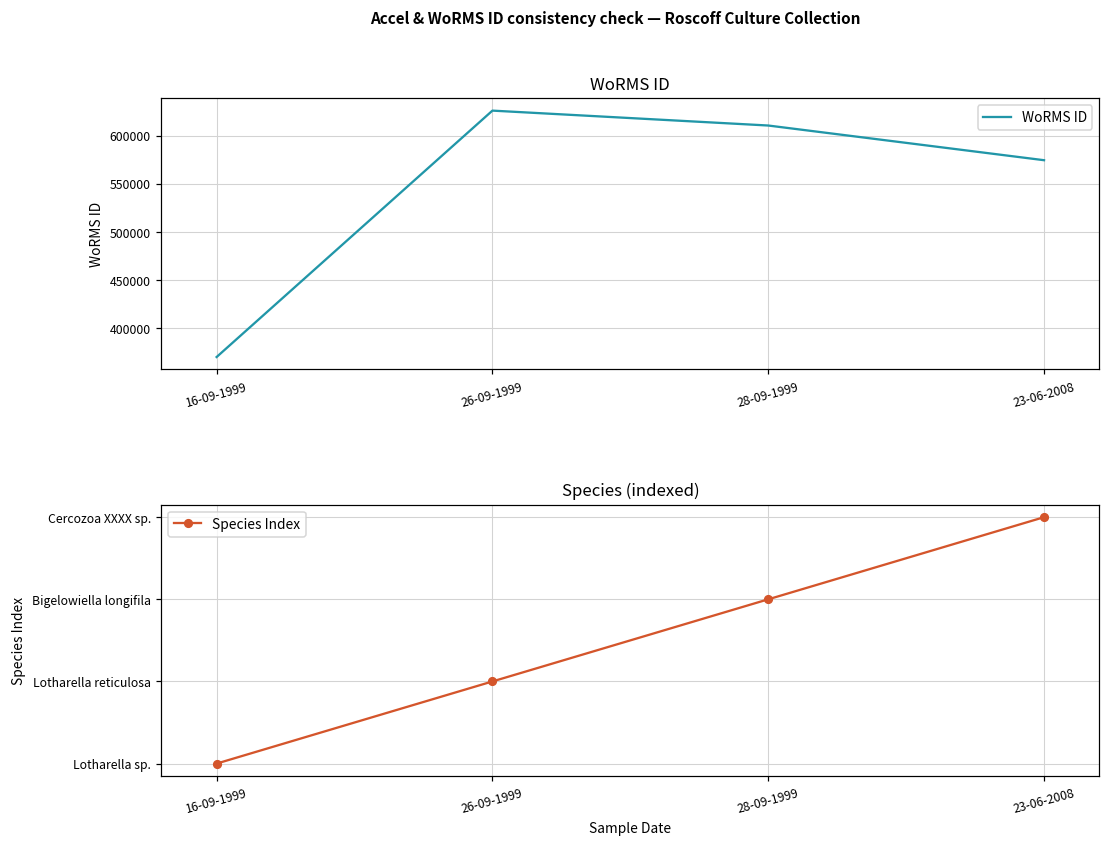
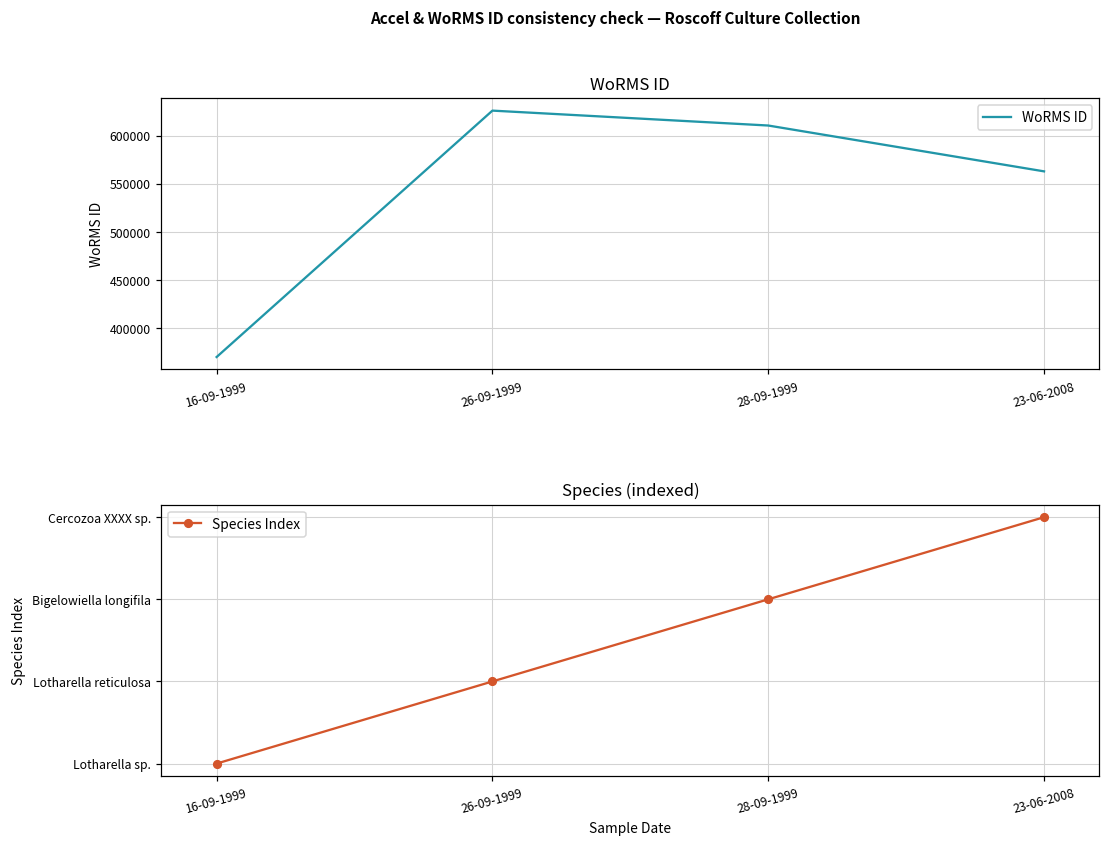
WoRMS ID, 23-06-2008: 570000 -> 560000
